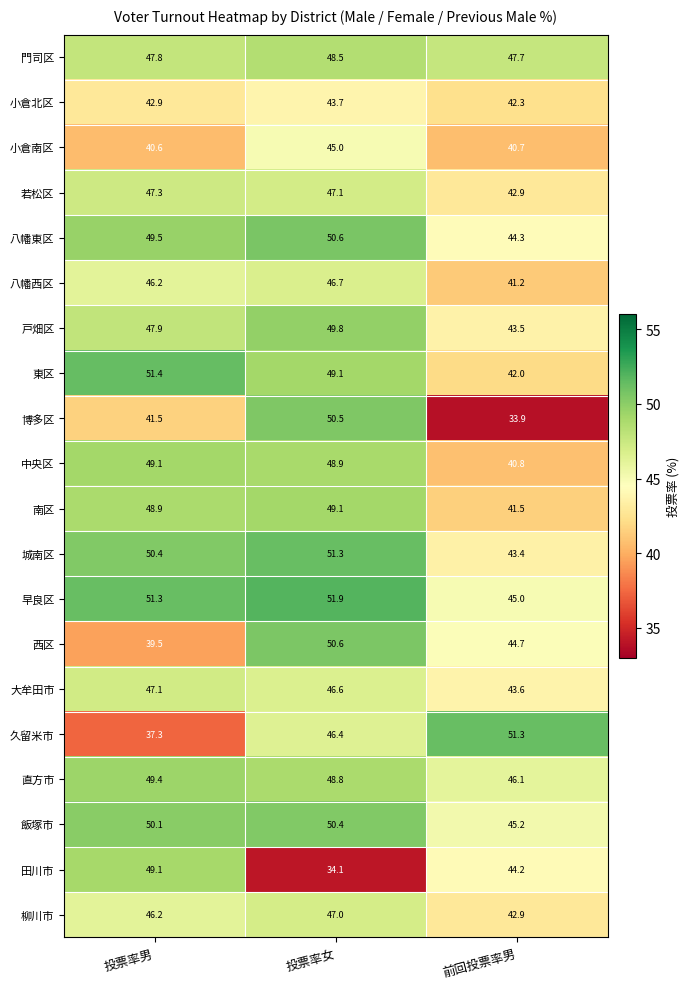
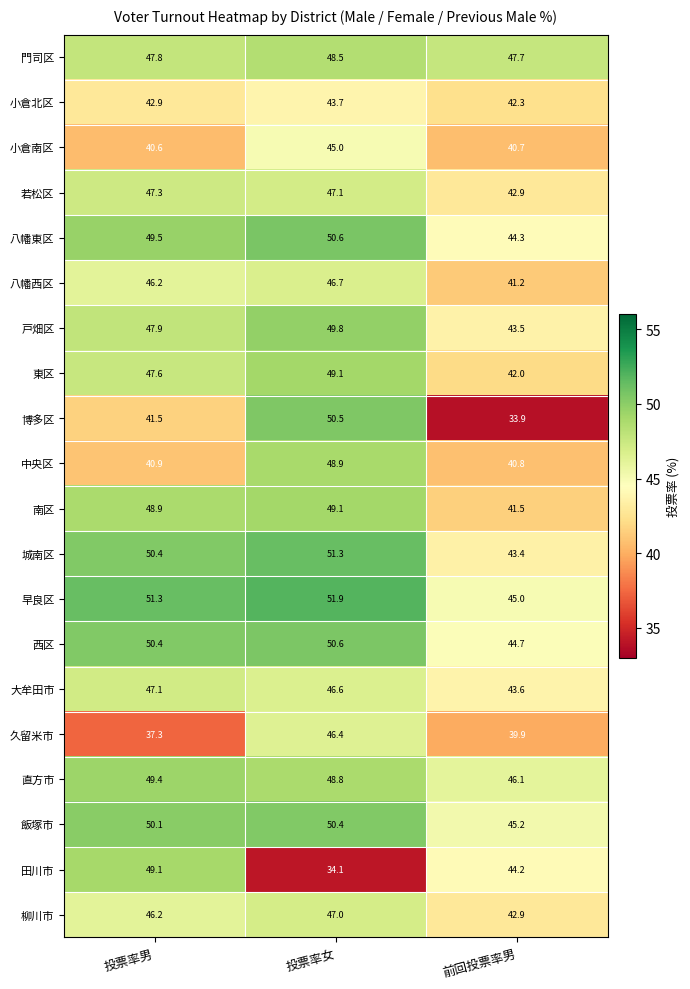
東区, 投票率男: 51.4 -> 47.6
中央区, 投票率男: 49.1 -> 40.9
西区, 投票率男: 39.5 -> 50.4
久留米市, 前回投票率男: 51.3 -> 39.9
